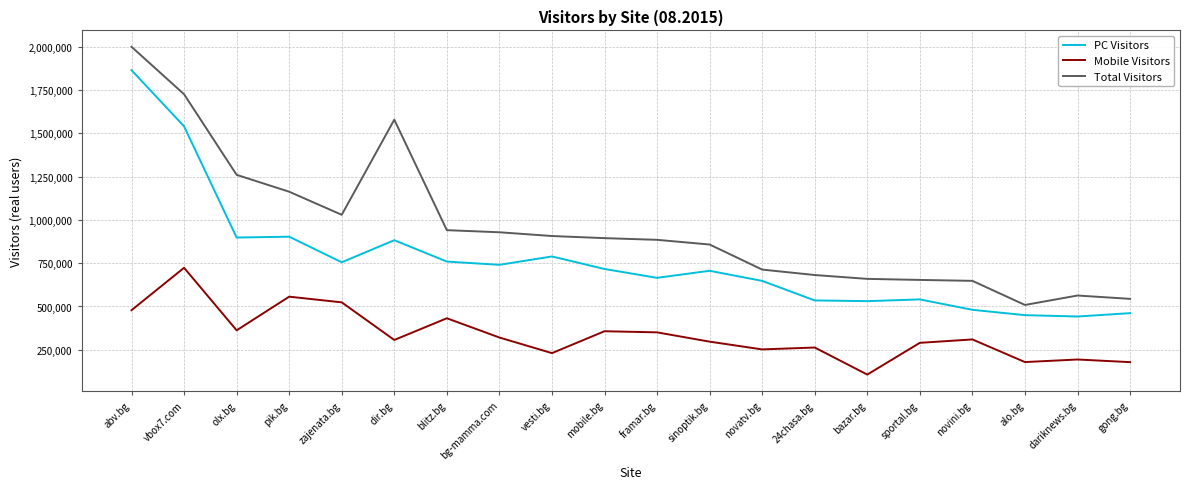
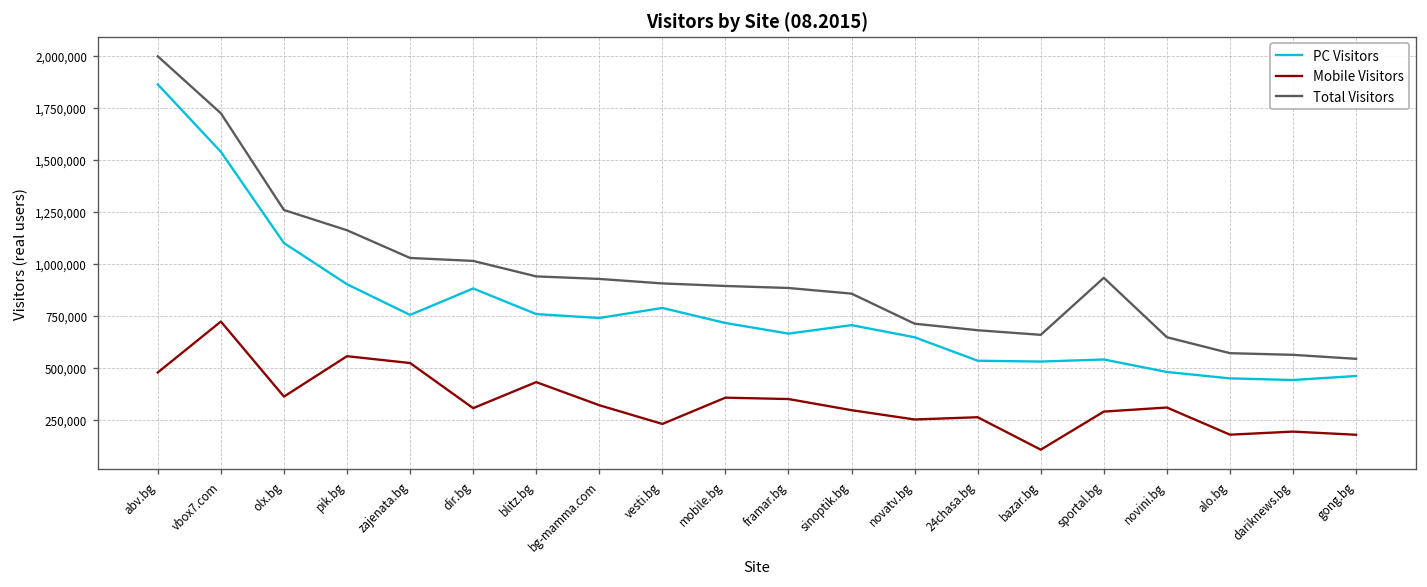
PC Visitors, olx.bg: 900,000 -> 1,100,000
Total Visitors, dir.bg: 1,580,000 -> 1,010,000
Total Visitors, sportal.bg: 650,000 -> 930,000
Total Visitors, alo.bg: 510,000 -> 570,000
